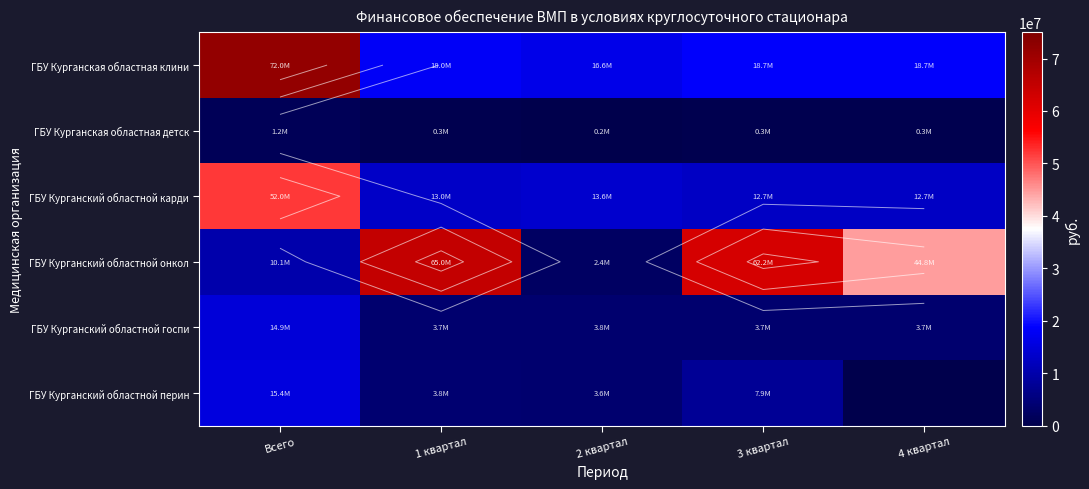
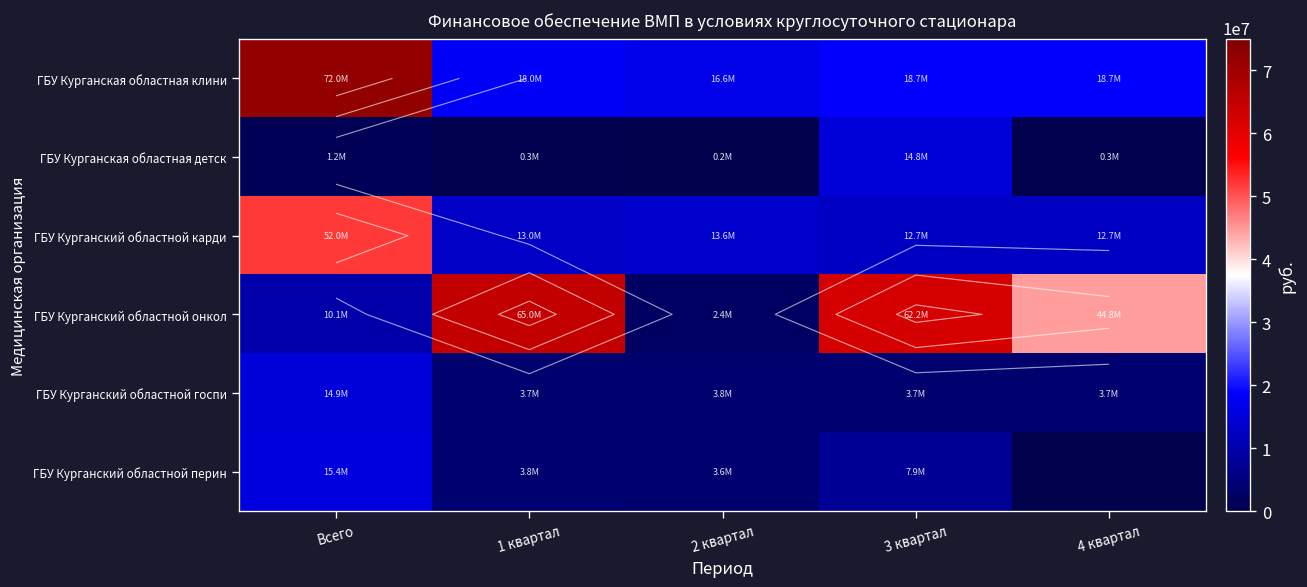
ГБУ Курганская областная детск, 3 квартал: 0.3M -> 14.8M
